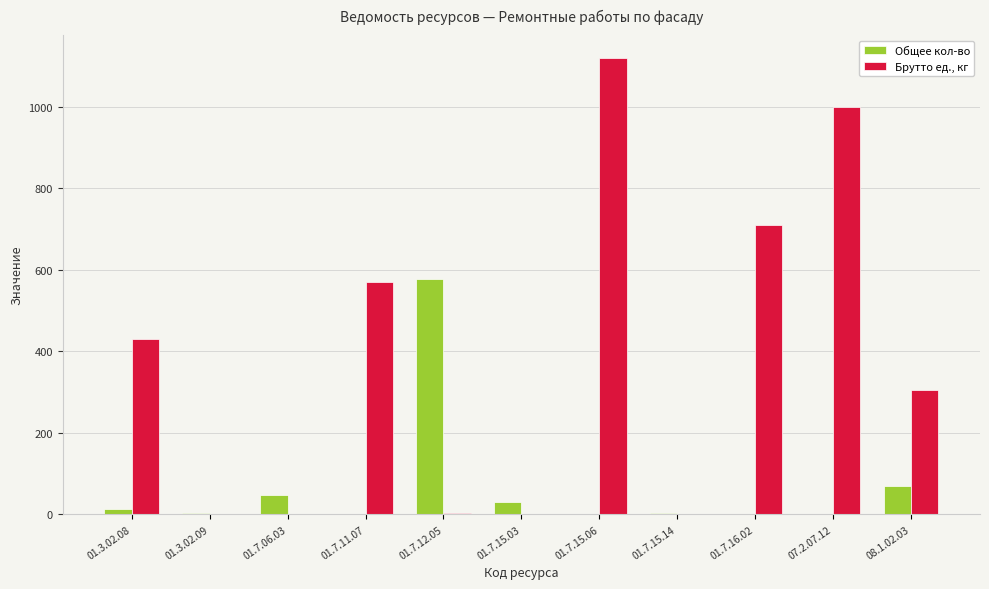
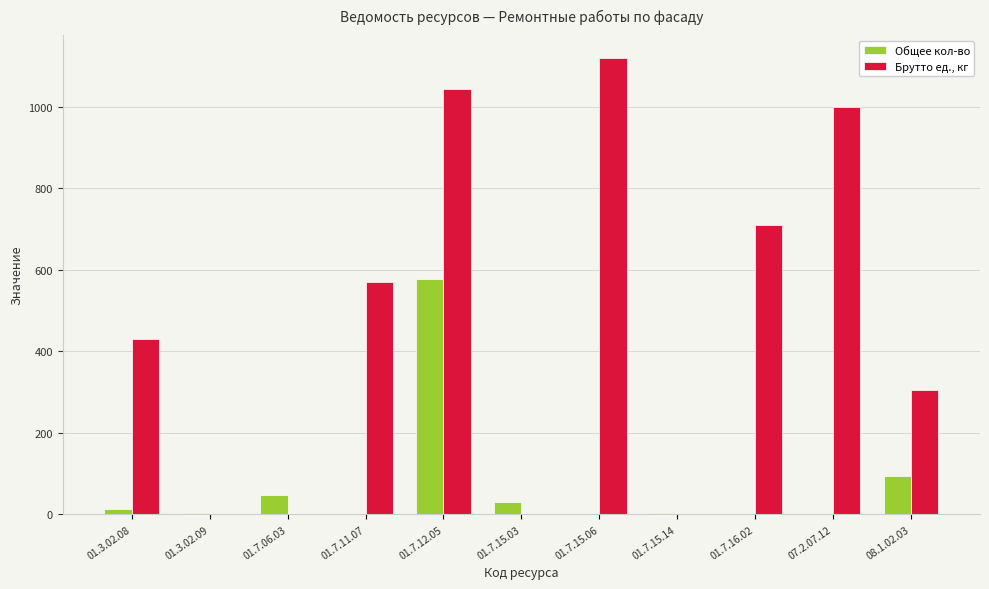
Брутто ед., кг, 01.7.12.05: 0 -> 1040
Общее кол-во, 08.1.02.03: 70 -> 90
